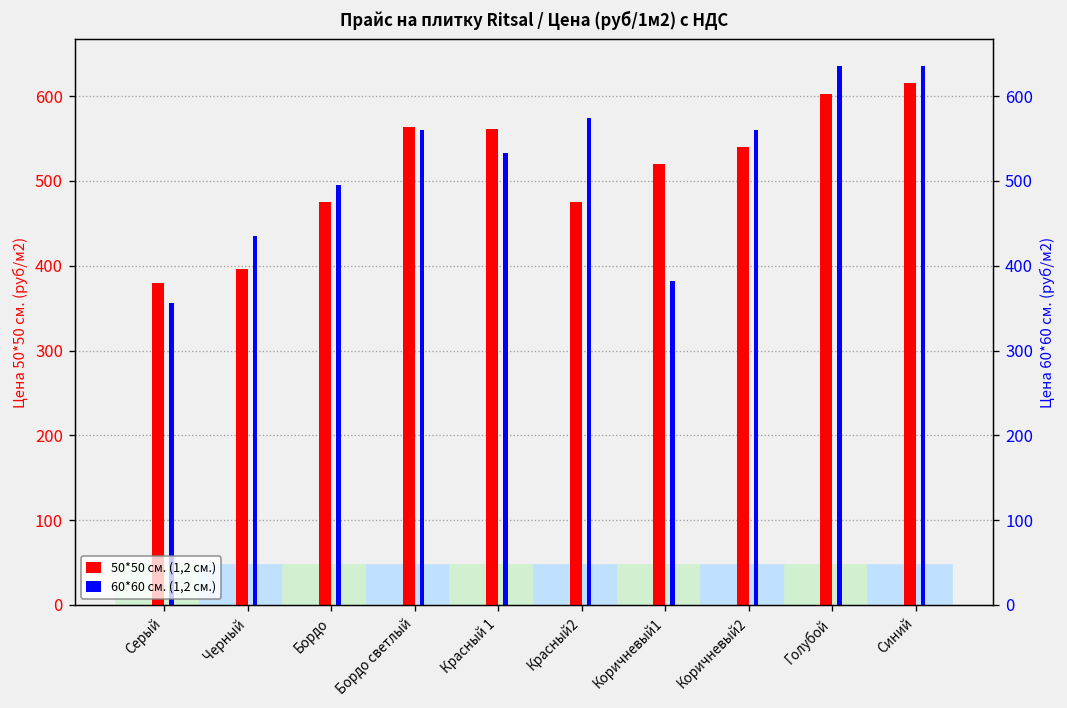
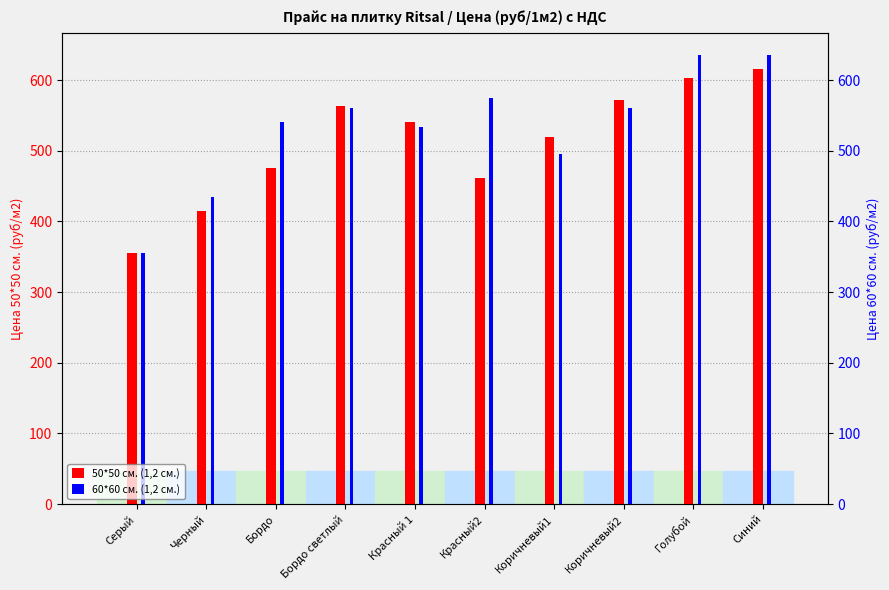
50*50 см. (1,2 см.), Серый: 380 -> 360
50*50 см. (1,2 см.), Черный: 400 -> 420
60*60 см. (1,2 см.), Бордо: 500 -> 540
50*50 см. (1,2 см.), Красный 1: 560 -> 540
50*50 см. (1,2 см.), Красный2: 480 -> 460
60*60 см. (1,2 см.), Коричневый1: 380 -> 500
50*50 см. (1,2 см.), Коричневый2: 540 -> 570
